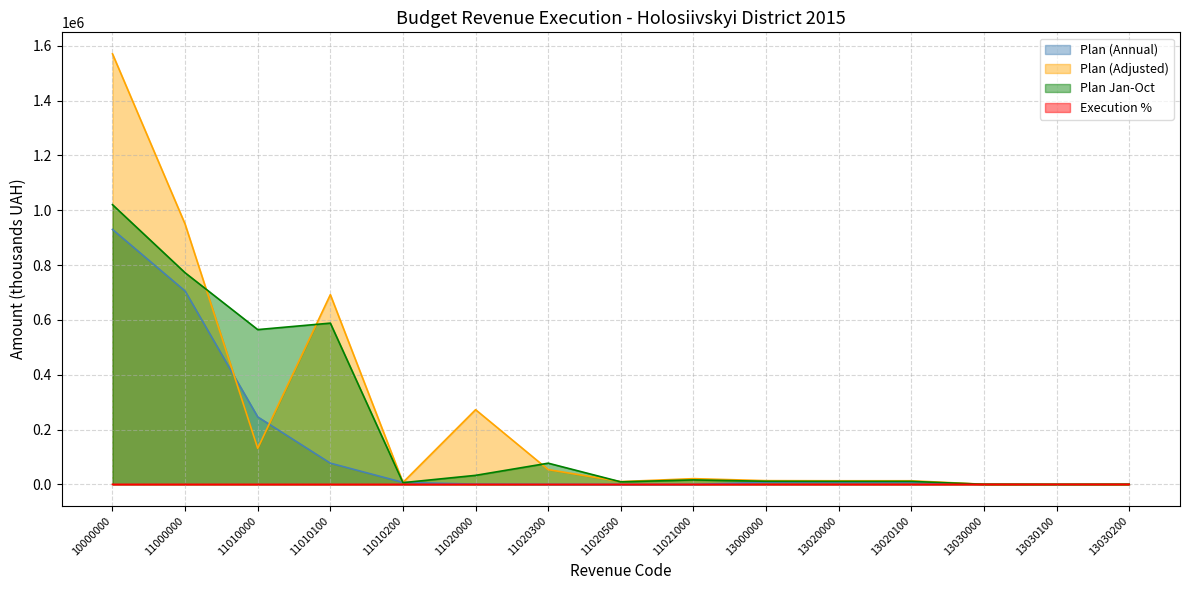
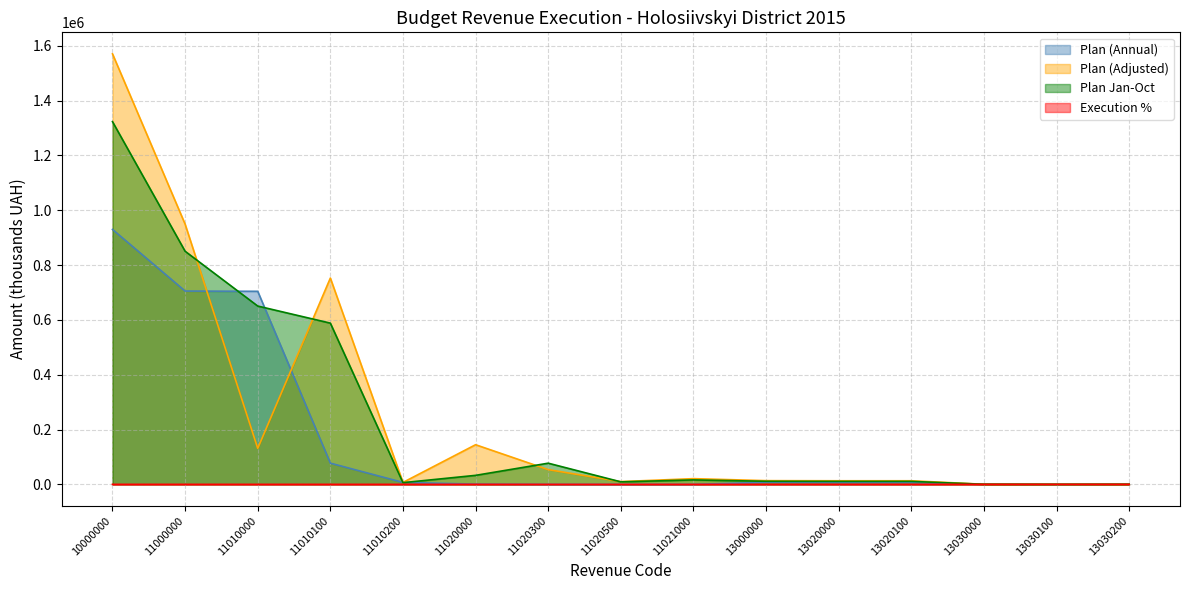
Plan Jan-Oct, 10000000: 1020000 -> 1320000
Plan Jan-Oct, 11000000: 770000 -> 850000
Plan (Annual), 11010000: 250000 -> 700000
Plan Jan-Oct, 11010000: 560000 -> 650000
Plan (Adjusted), 11010100: 690000 -> 750000
Plan (Adjusted), 11020000: 270000 -> 140000
